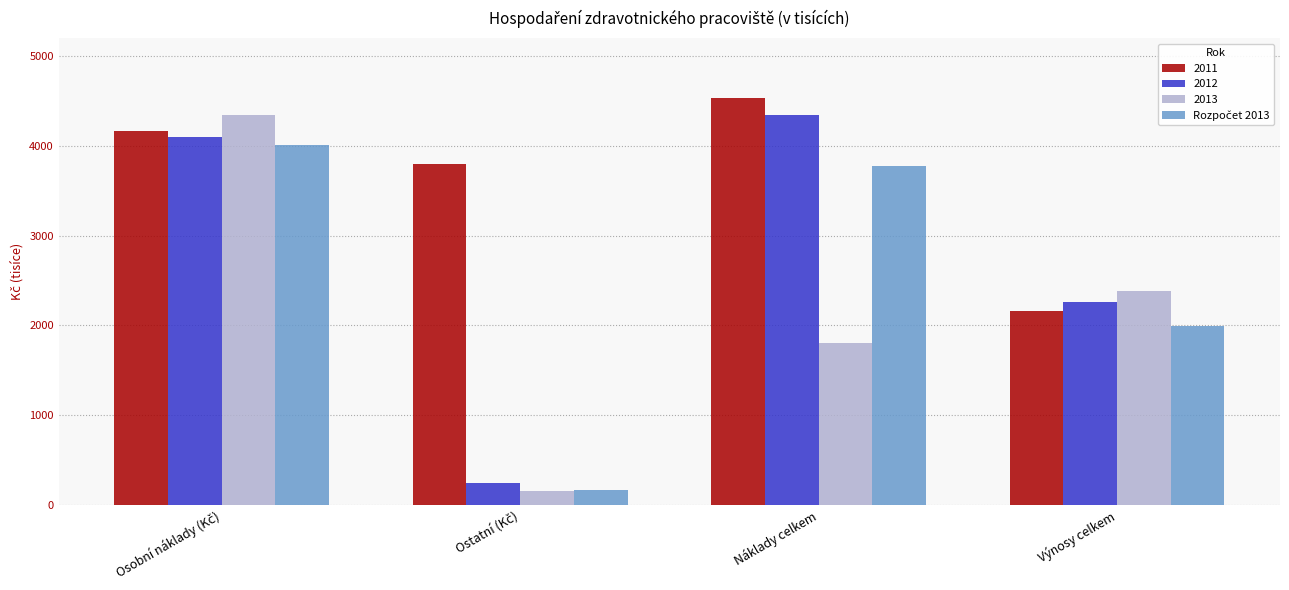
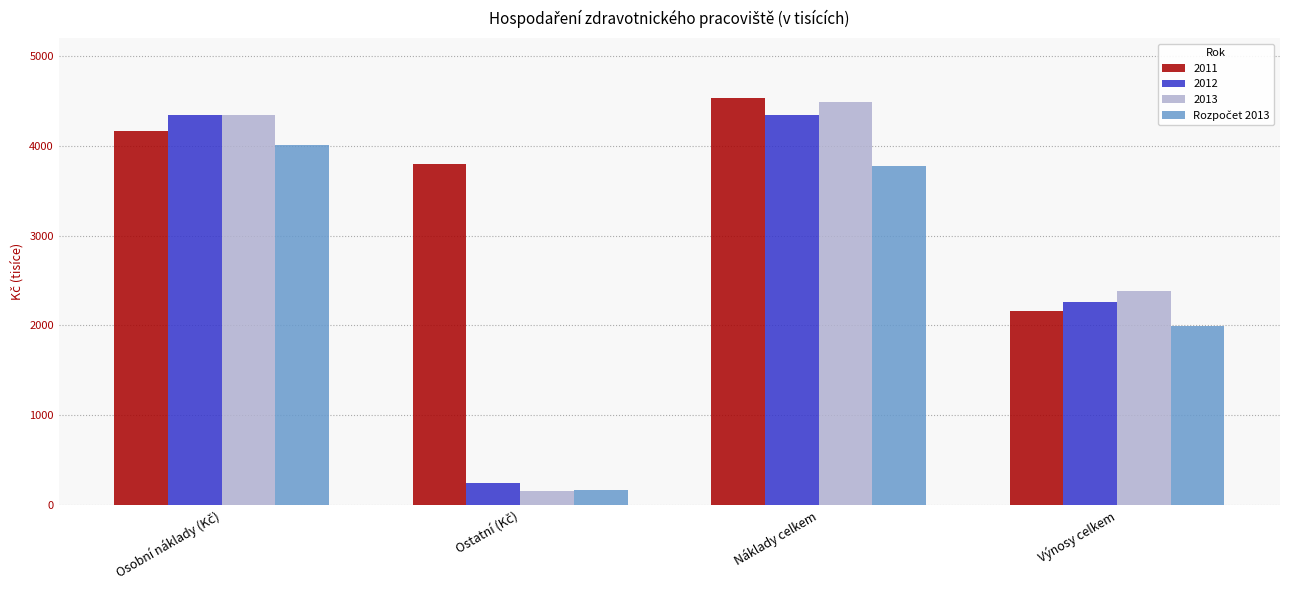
2012, Osobní náklady (Kč): 4100 -> 4300
2013, Náklady celkem: 1800 -> 4500
